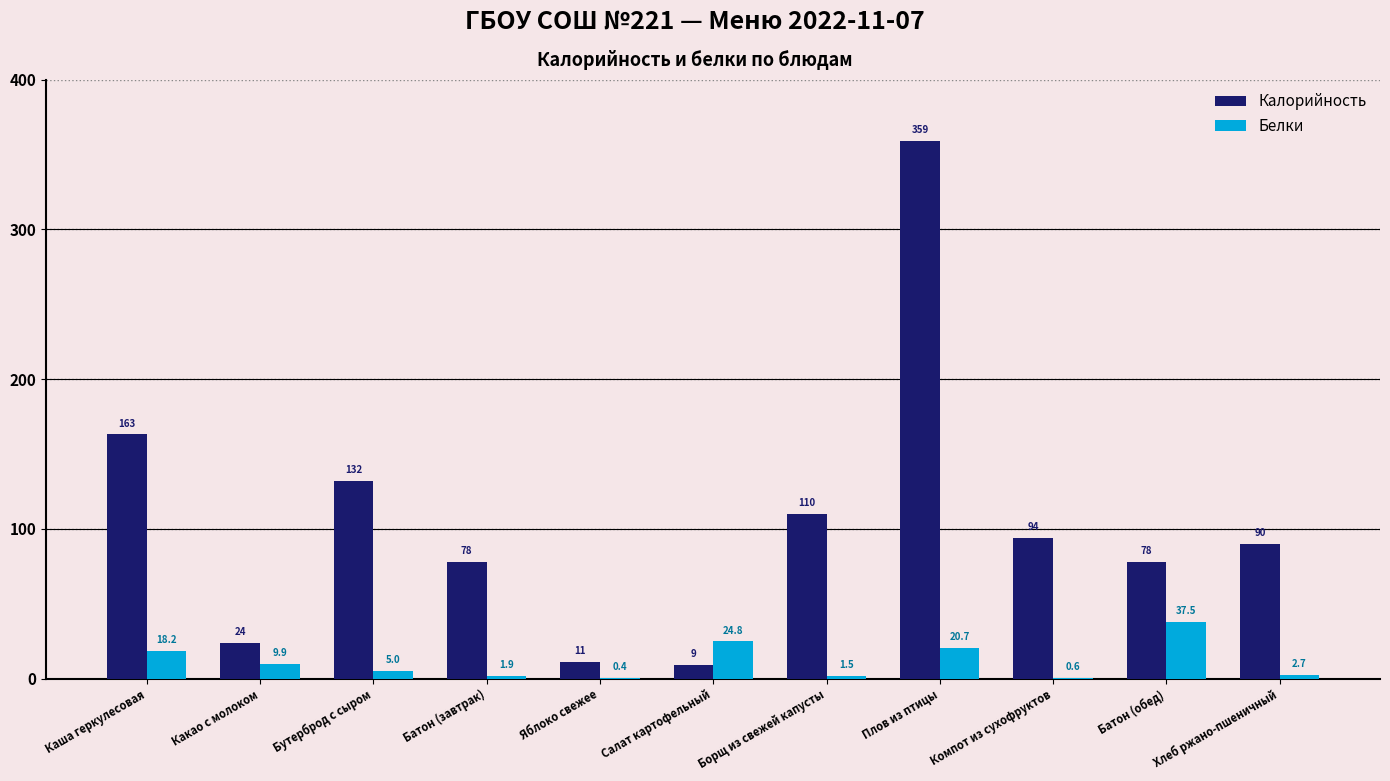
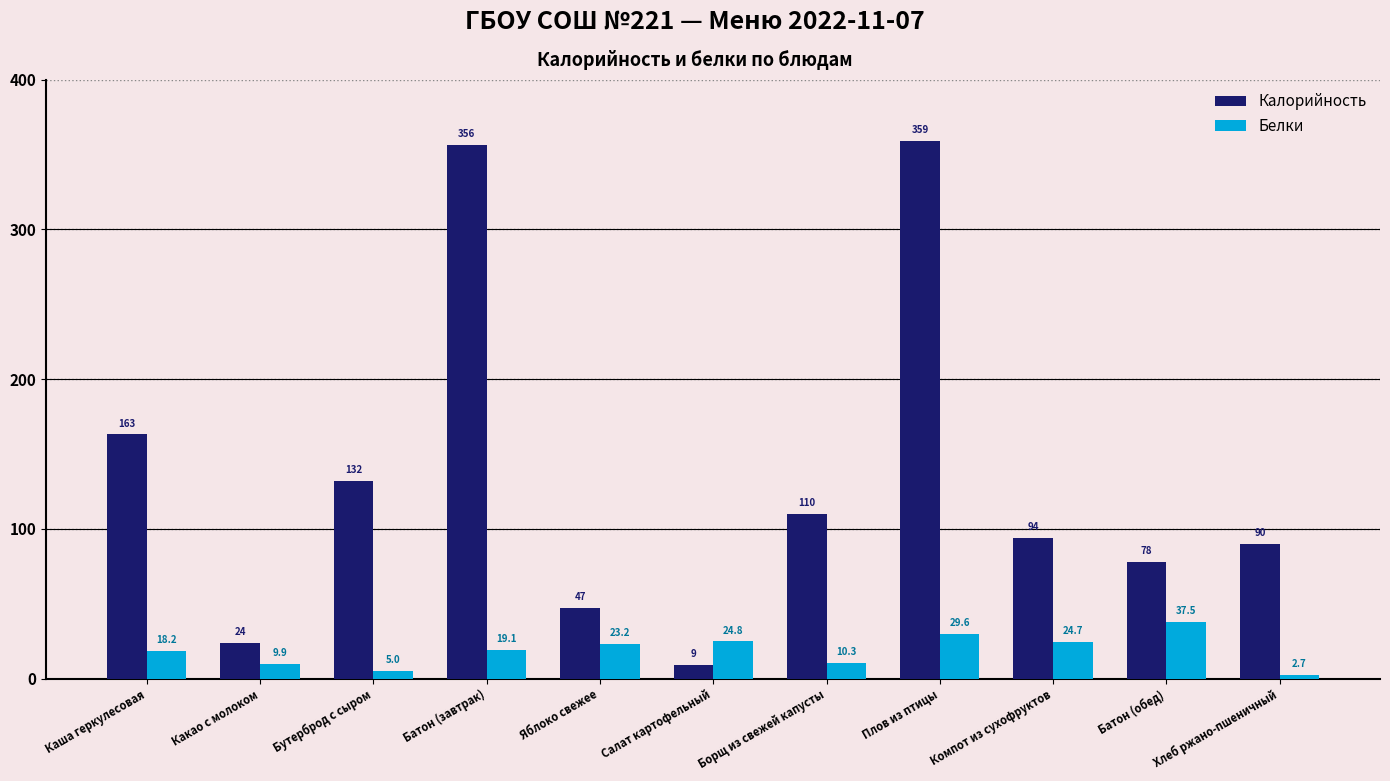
Калорийность, Батон (завтрак): 78 -> 356
Белки, Батон (завтрак): 1.9 -> 19.1
Калорийность, Яблоко свежее: 11 -> 47
Белки, Яблоко свежее: 0.4 -> 23.2
Белки, Борщ из свежей капусты: 1.5 -> 10.3
Белки, Плов из птицы: 20.7 -> 29.6
Белки, Компот из сухофруктов: 0.6 -> 24.7
